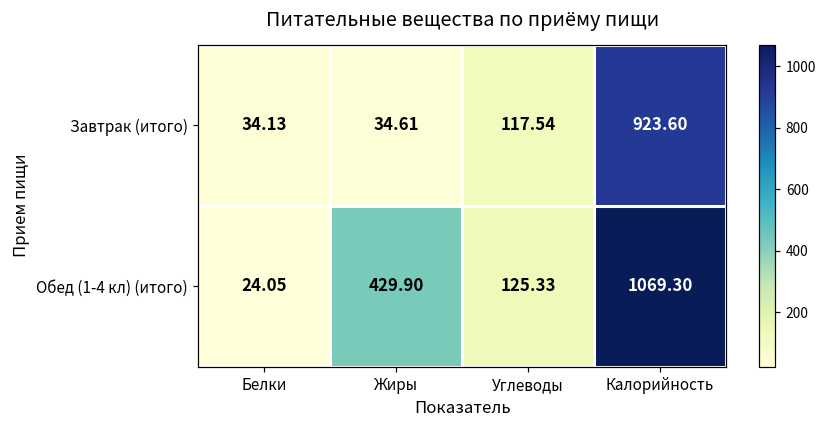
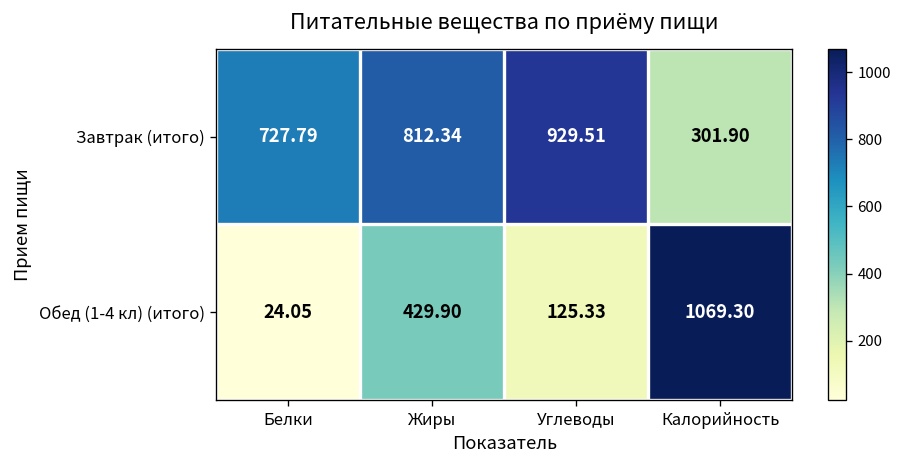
Завтрак (итого), Белки: 34.13 -> 727.79
Завтрак (итого), Жиры: 34.61 -> 812.34
Завтрак (итого), Углеводы: 117.54 -> 929.51
Завтрак (итого), Калорийность: 923.60 -> 301.90
